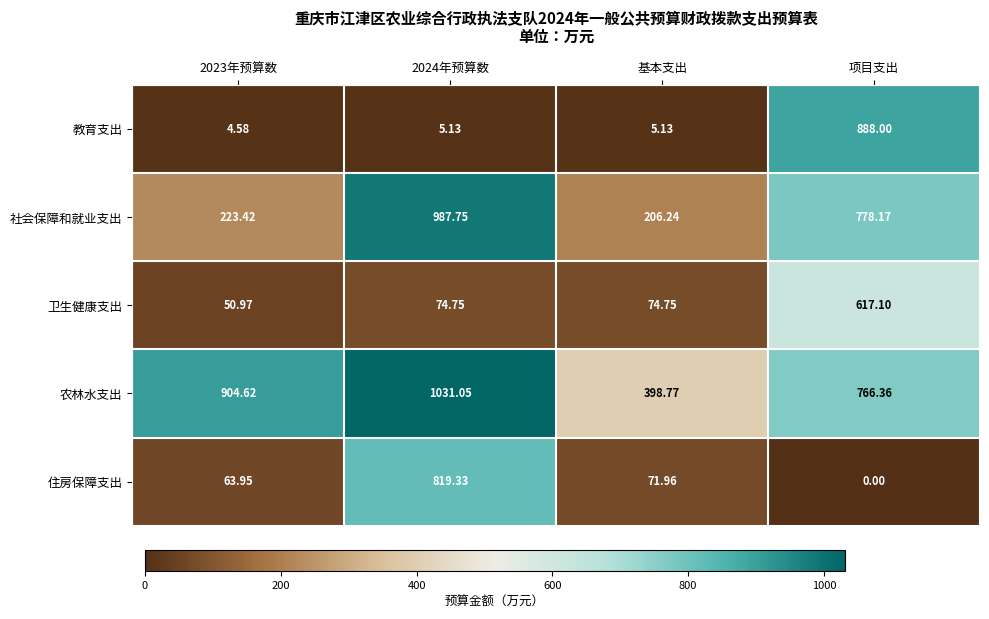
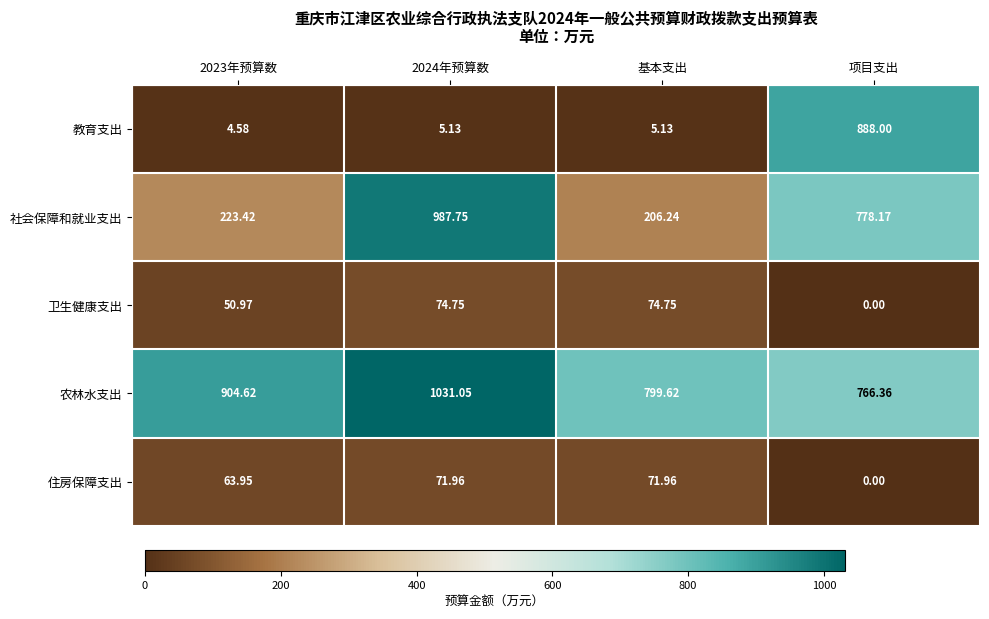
卫生健康支出, 项目支出: 617.10 -> 0.00
农林水支出, 基本支出: 398.77 -> 799.62
住房保障支出, 2024年预算数: 819.33 -> 71.96
